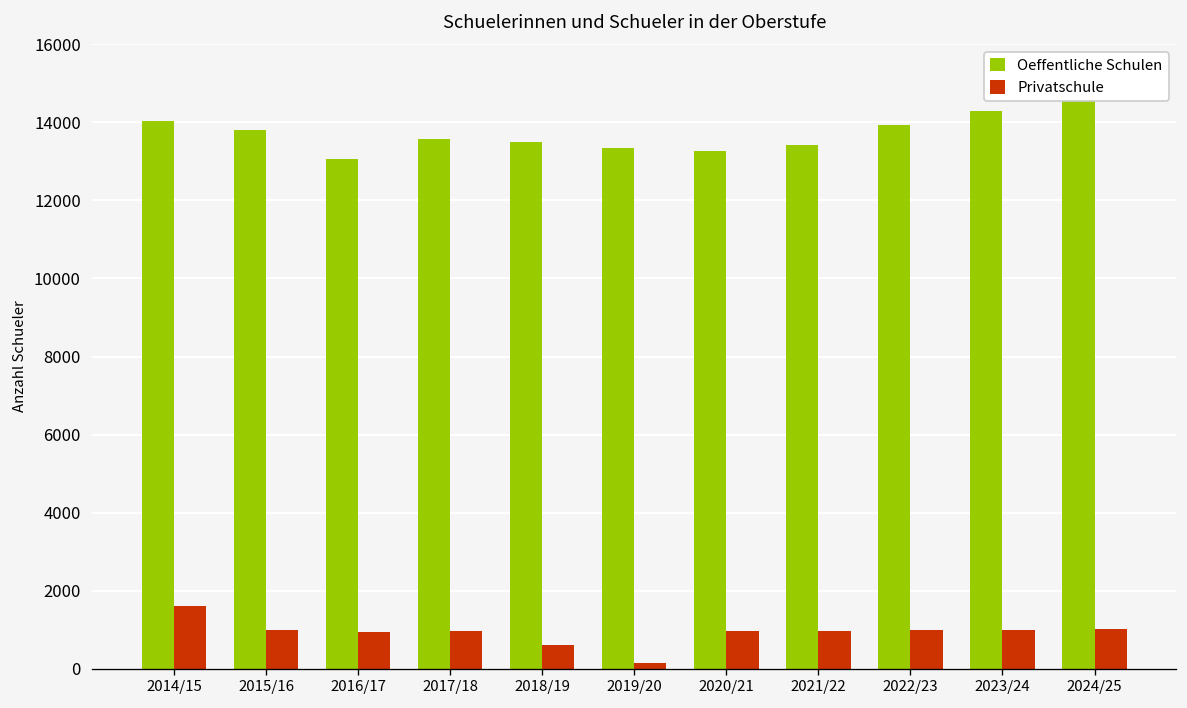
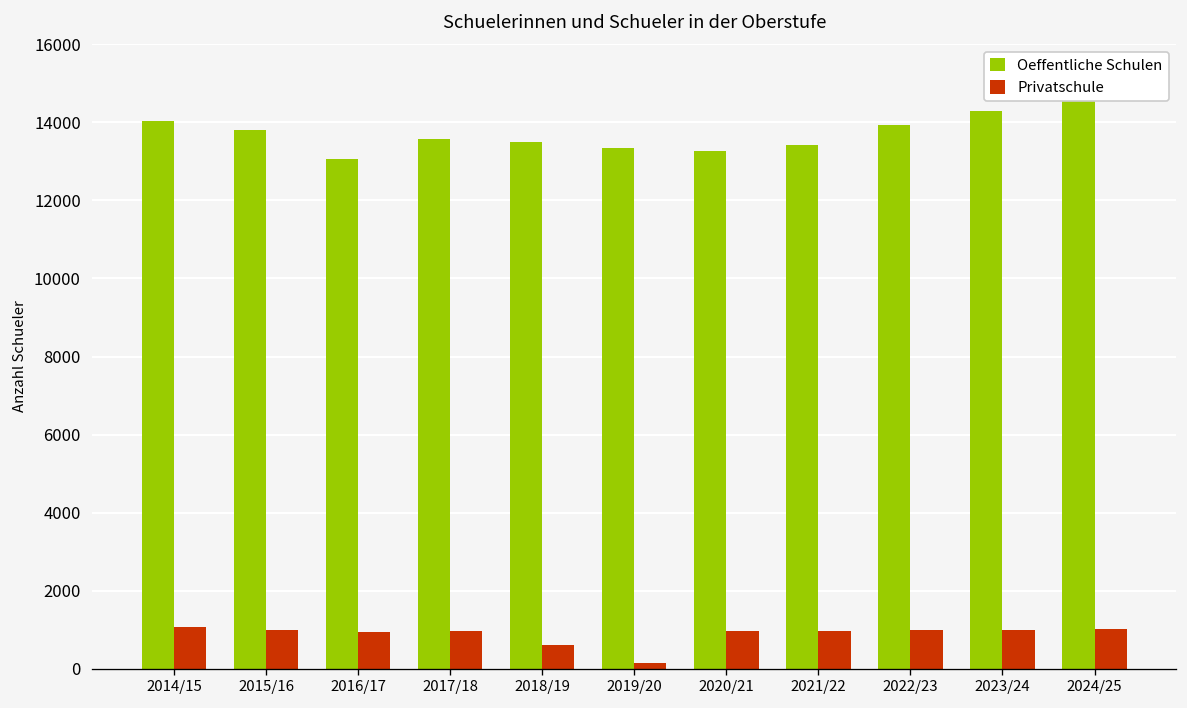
Privatschule, 2014/15: 1600 -> 1100
